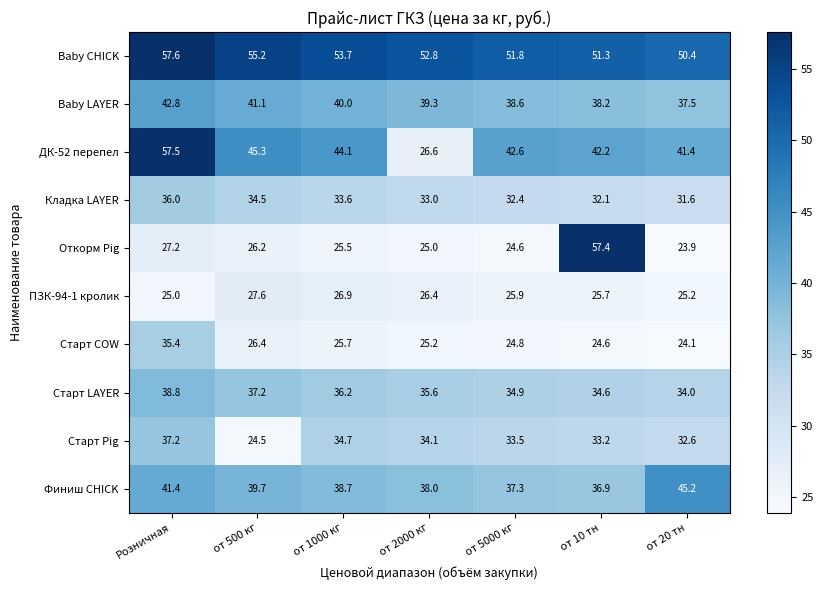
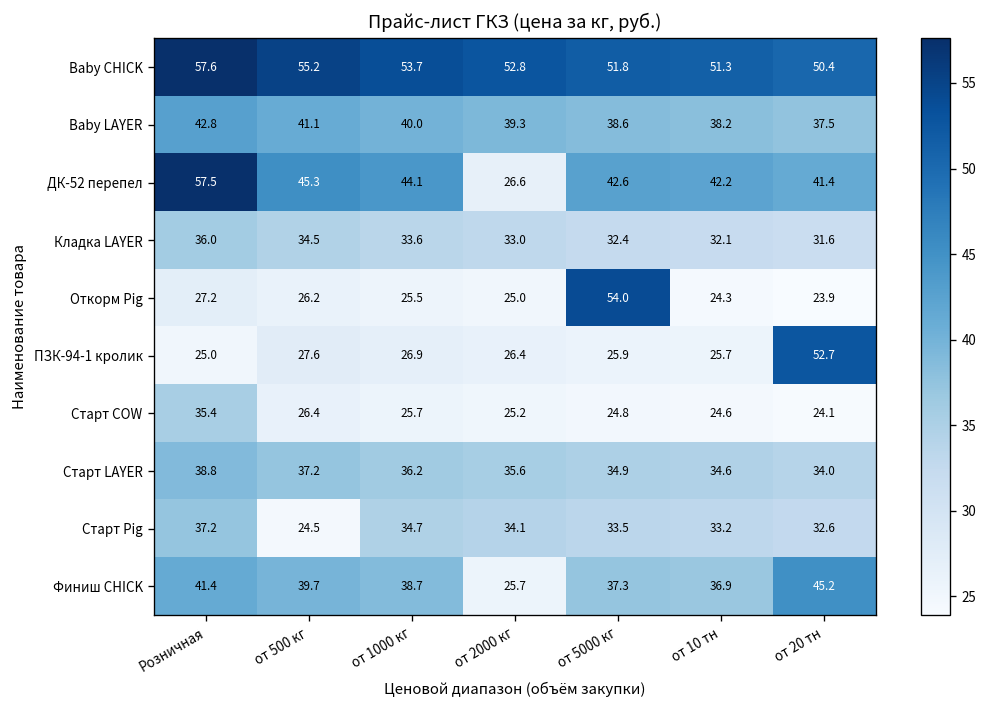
Откорм Pig, от 5000 кг: 24.6 -> 54.0
Откорм Pig, от 10 тн: 57.4 -> 24.3
ПЗК-94-1 кролик, от 20 тн: 25.2 -> 52.7
Финиш CHICK, от 2000 кг: 38.0 -> 25.7
